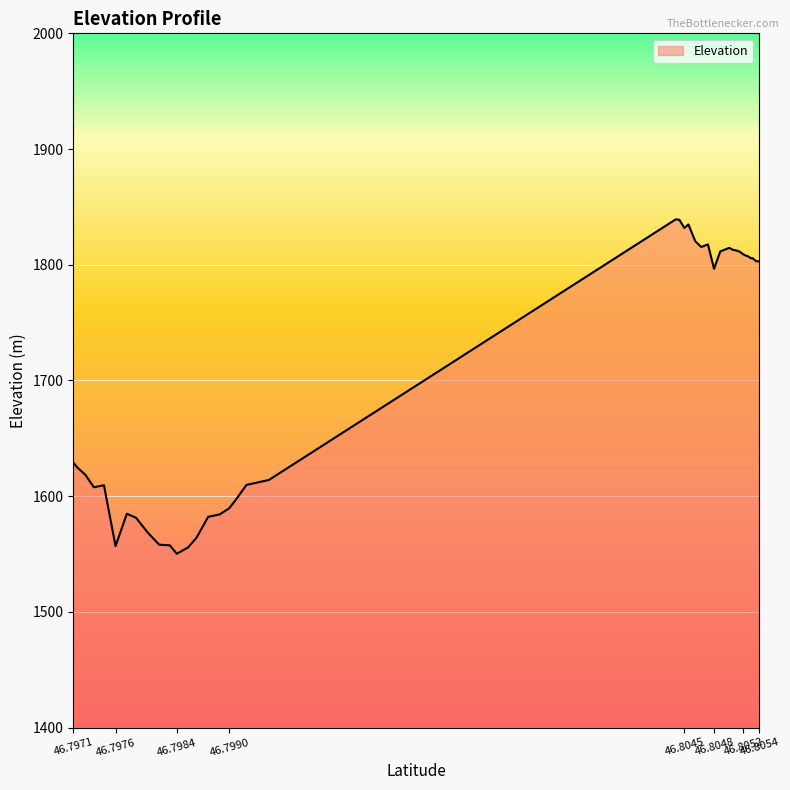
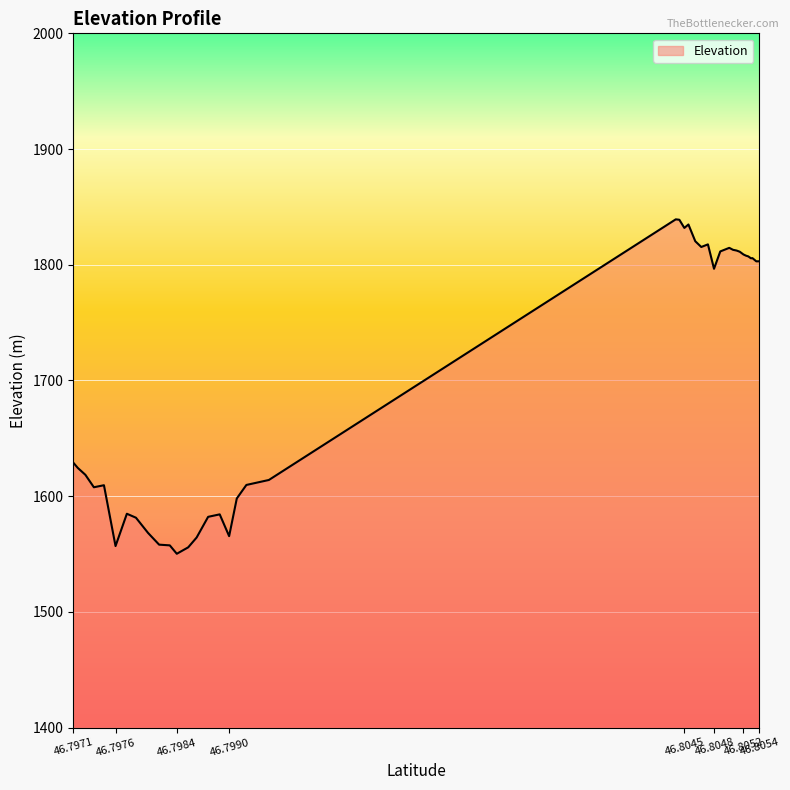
46.7990: 1589 -> 1565
